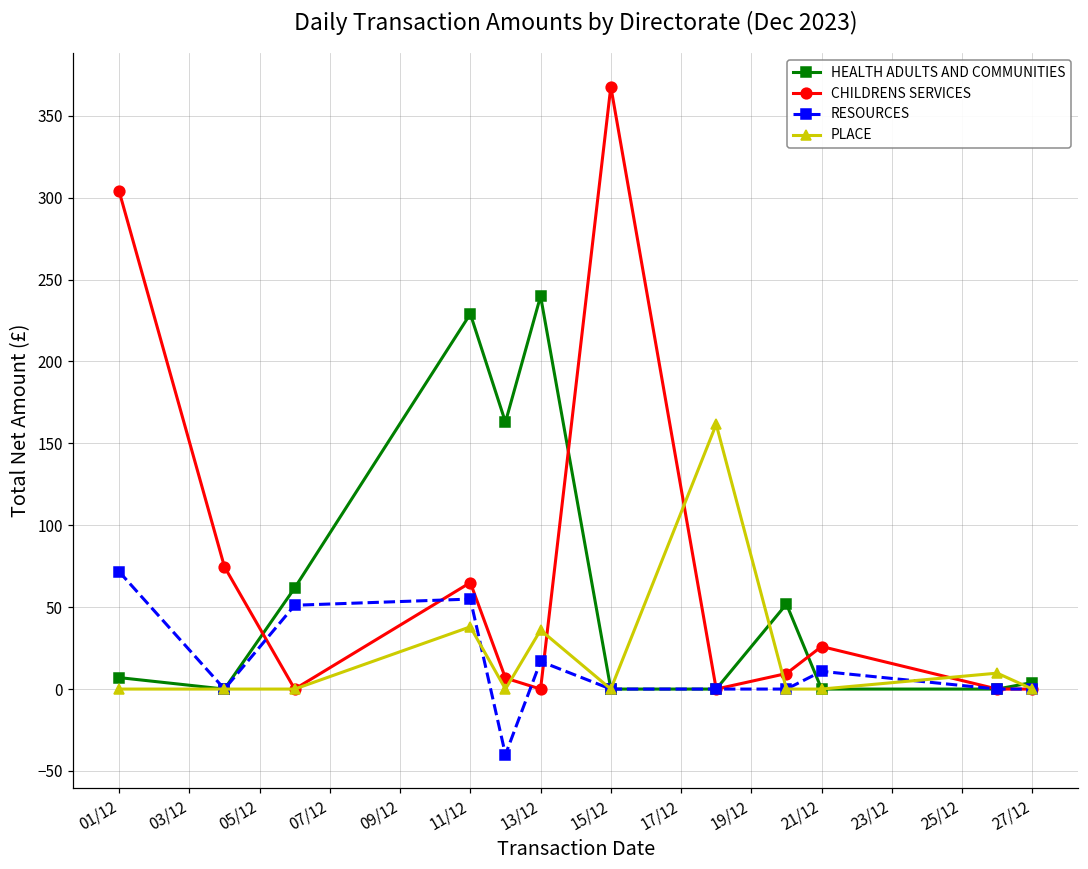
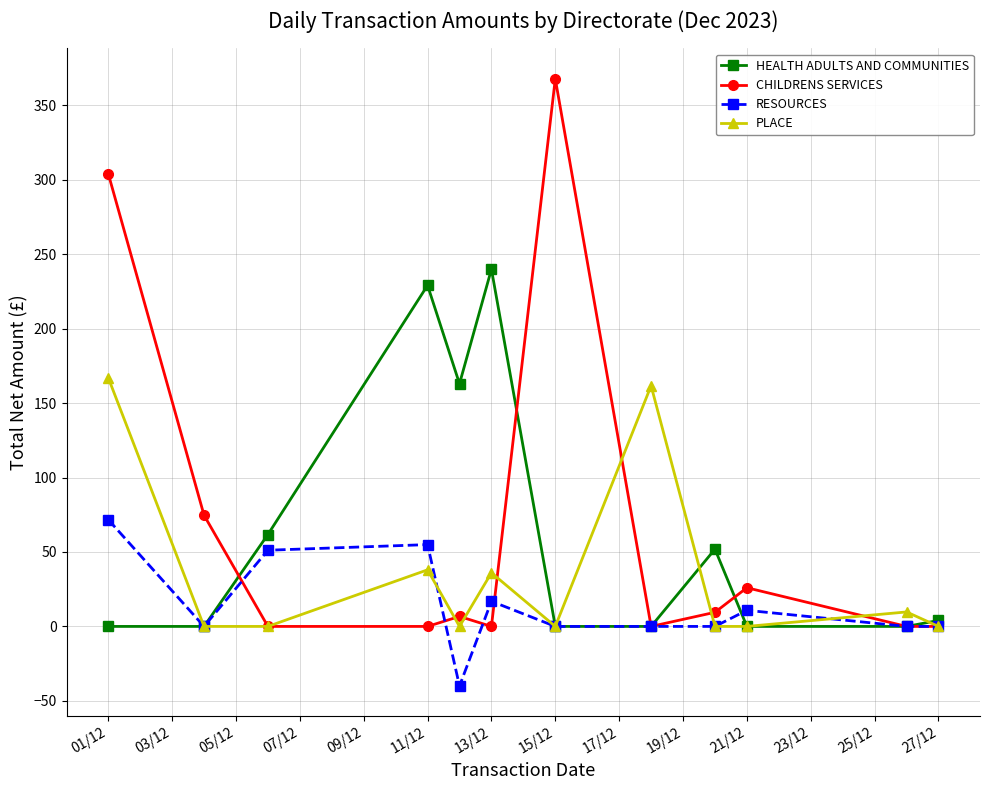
HEALTH ADULTS AND COMMUNITIES, 01/12: 7 -> 0
PLACE, 01/12: 0 -> 167
CHILDRENS SERVICES, 11/12: 65 -> 0
